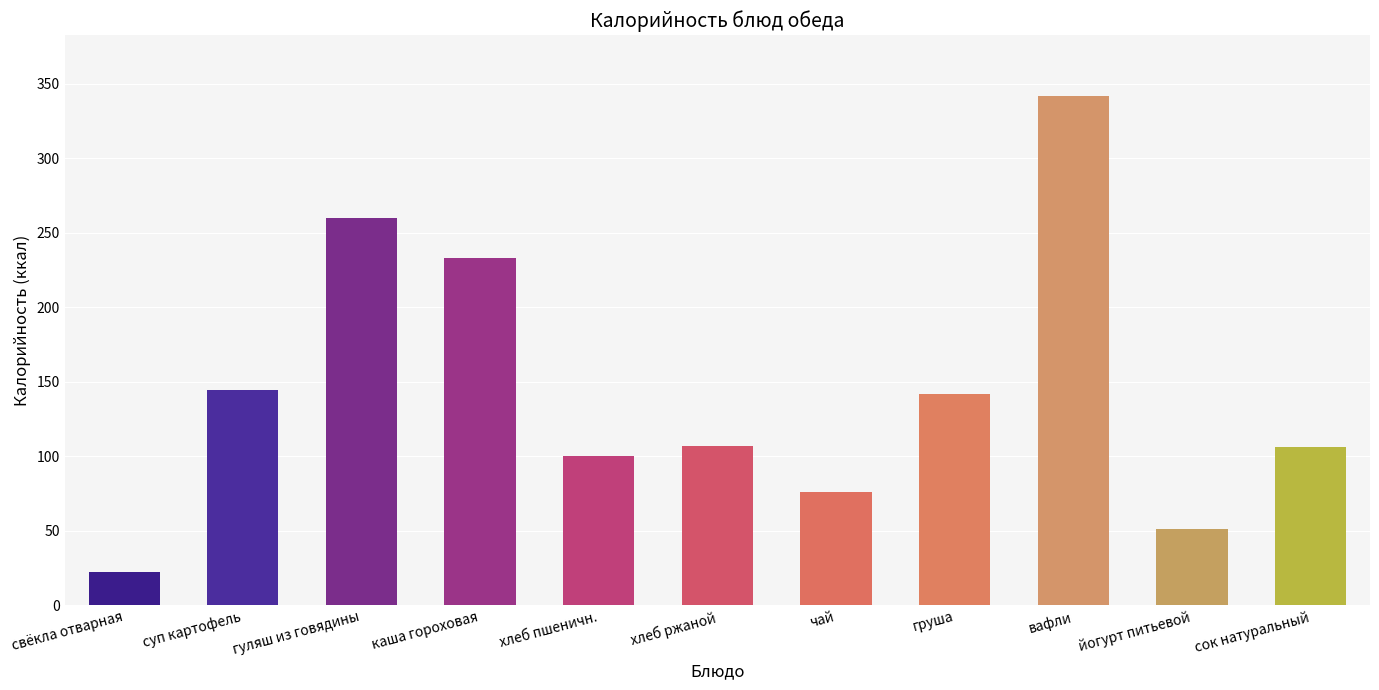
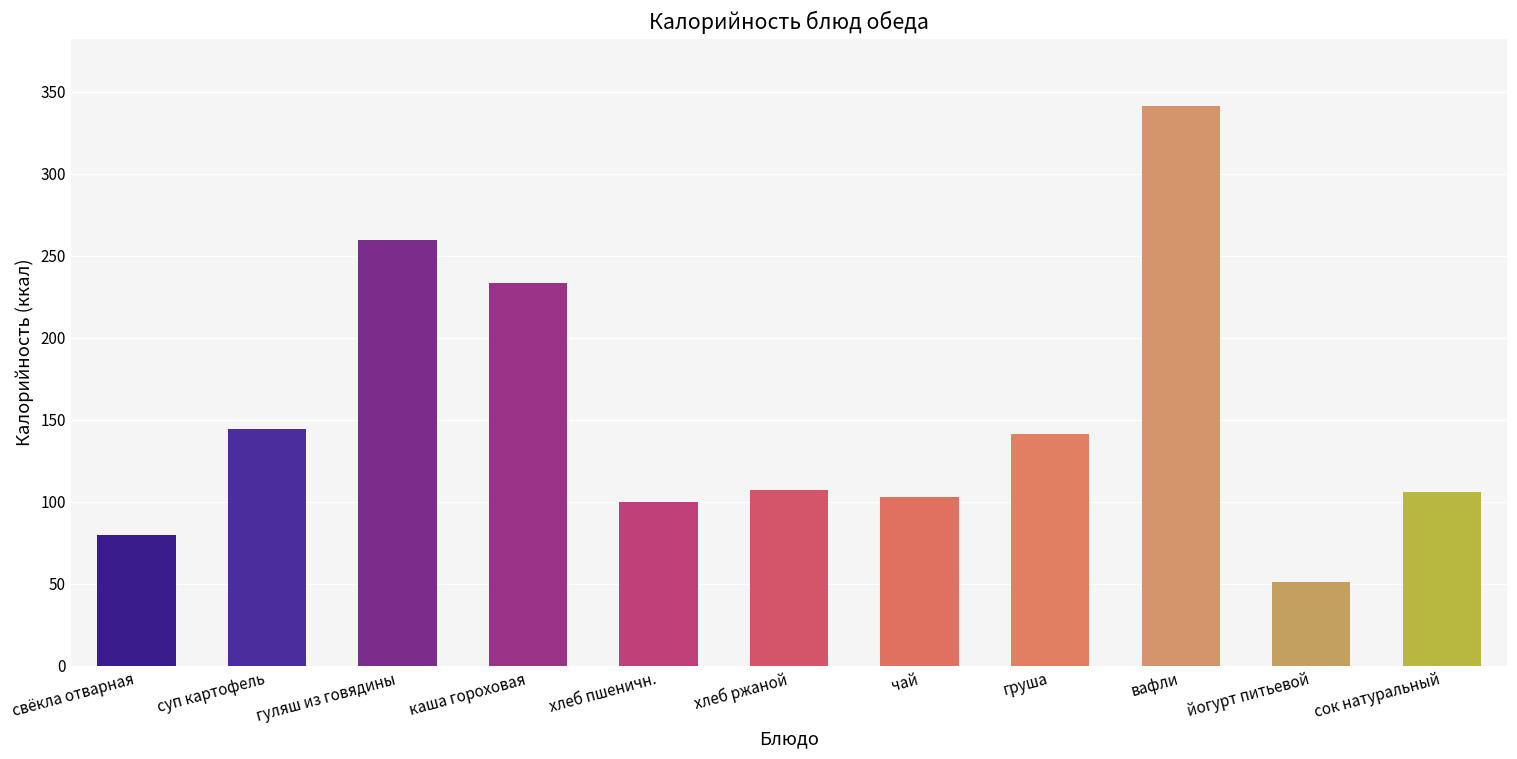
свёкла отварная: 23 -> 80
чай: 76 -> 103
